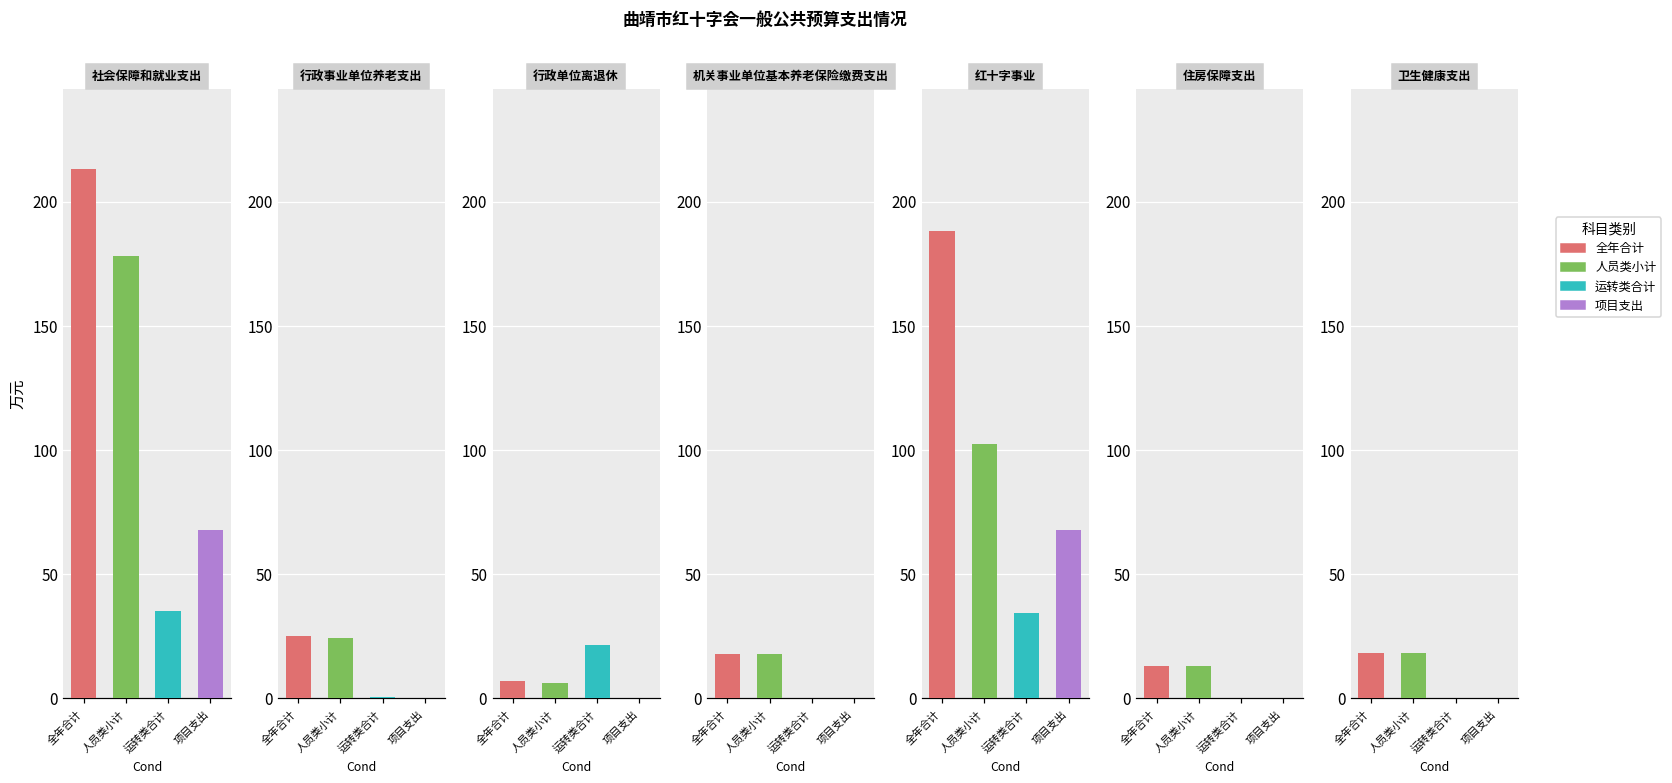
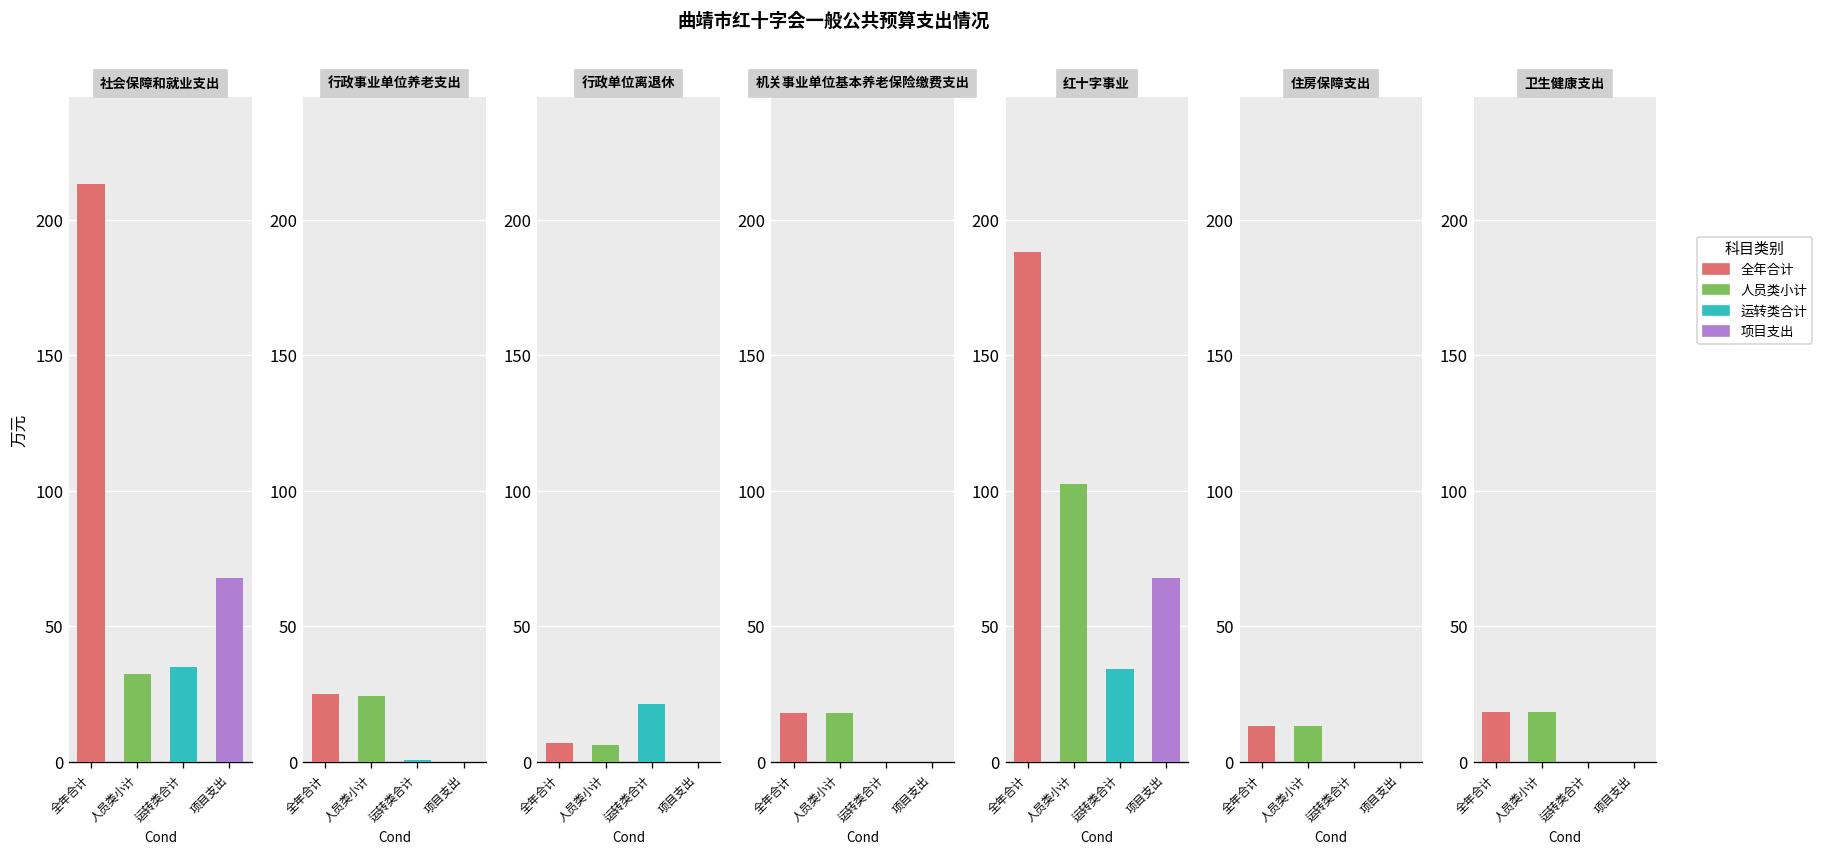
社会保障和就业支出, 人员类小计: 178 -> 33
